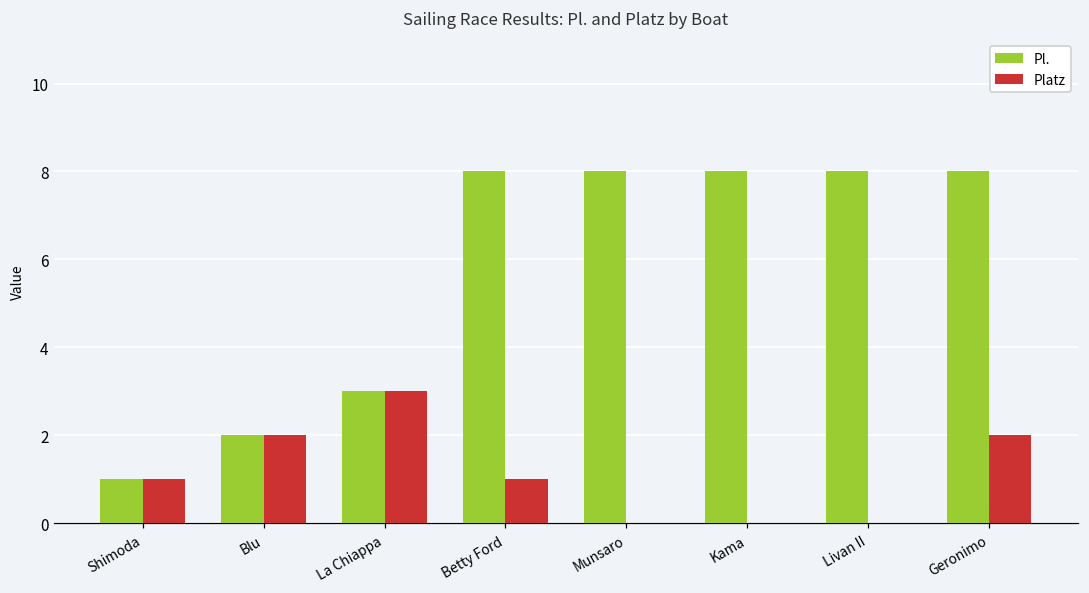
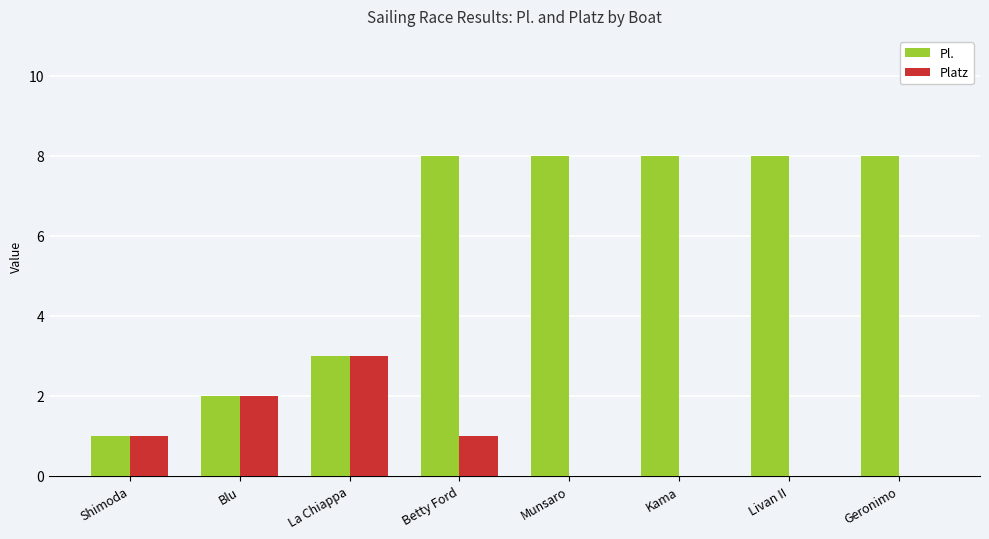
Platz, Geronimo: 2 -> 0
